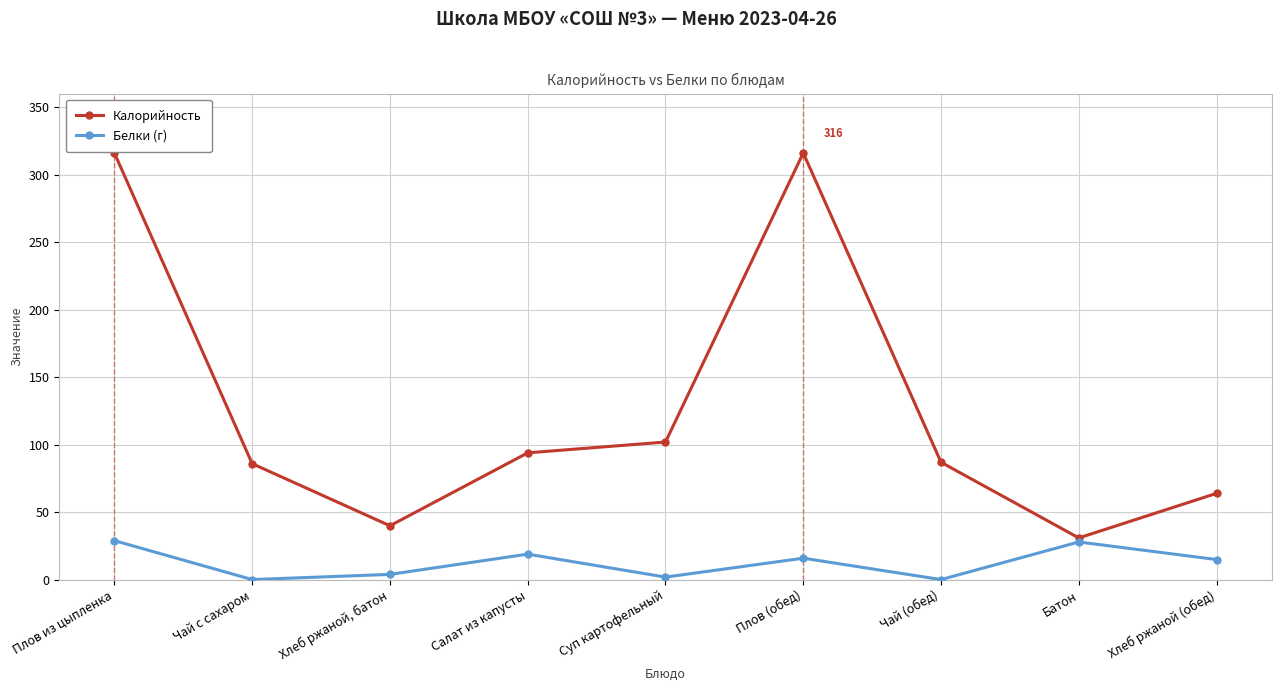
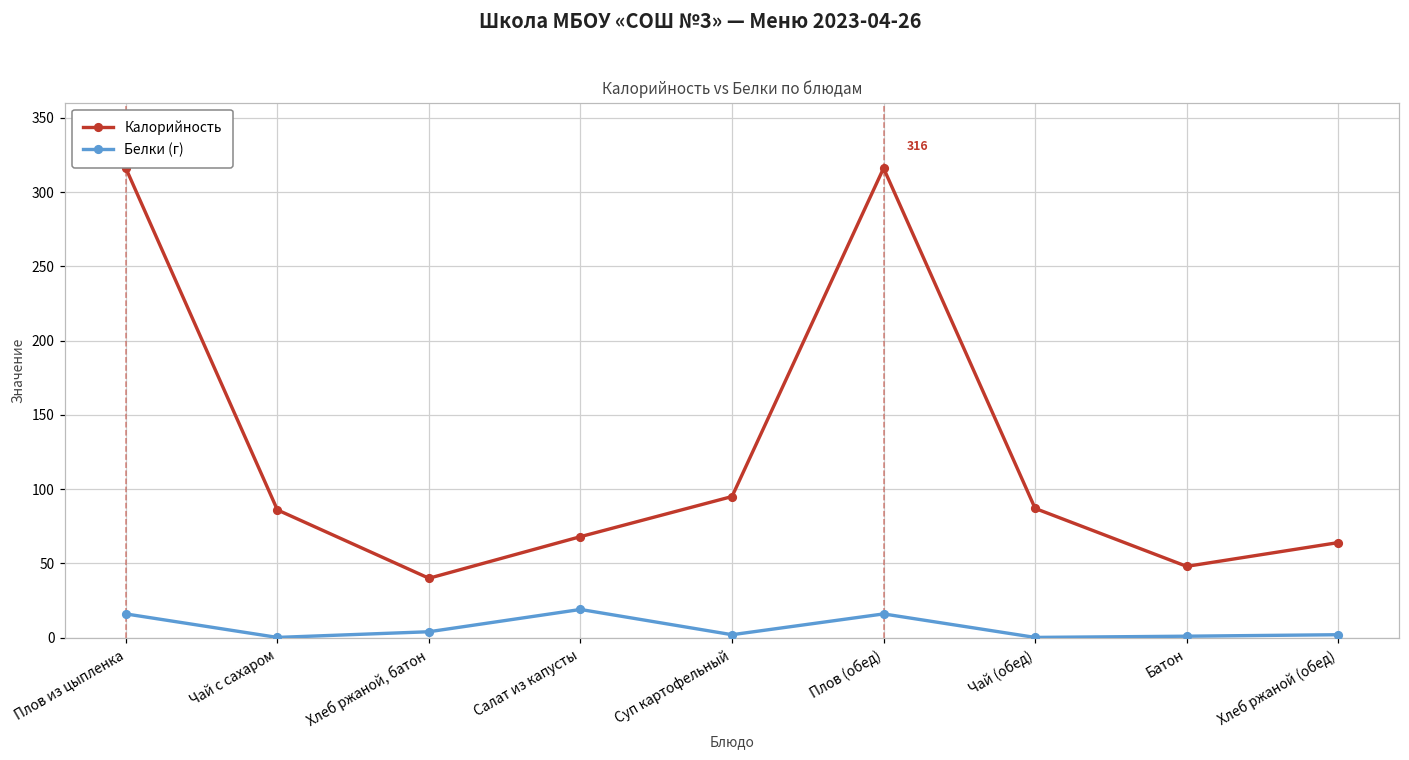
Белки (г), Плов из цыпленка: 29 -> 16
Калорийность, Салат из капусты: 94 -> 68
Калорийность, Суп картофельный: 102 -> 95
Калорийность, Батон: 31 -> 48
Белки (г), Батон: 28 -> 1
Белки (г), Хлеб ржаной (обед): 15 -> 2
